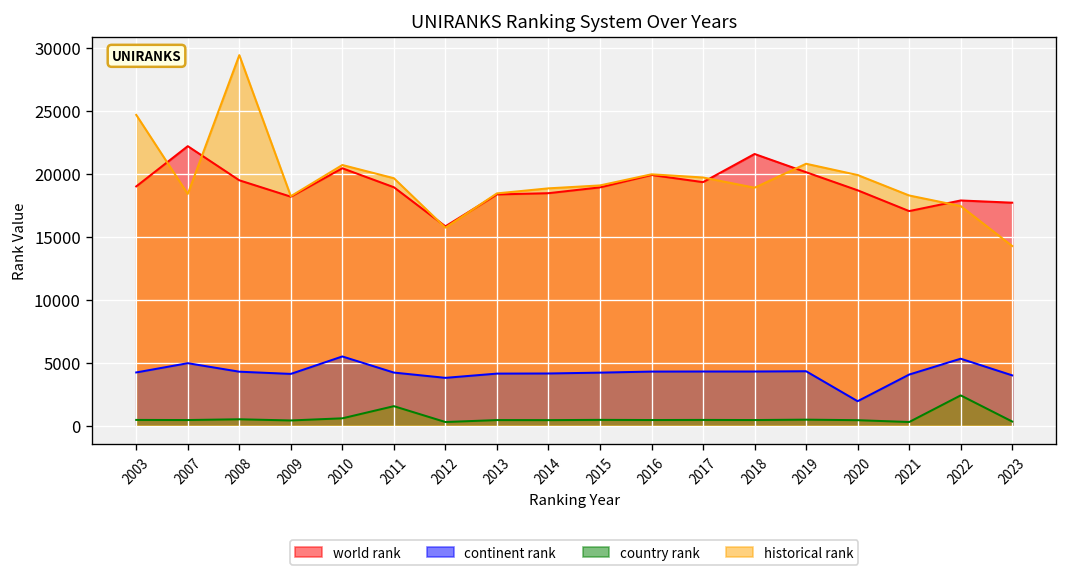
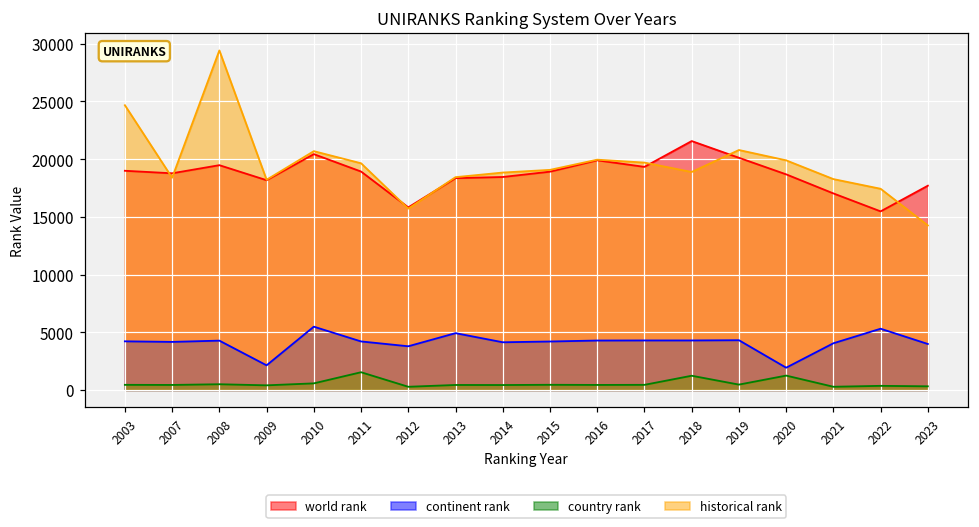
world rank, 2007: 22200 -> 18800
continent rank, 2007: 5000 -> 4200
continent rank, 2009: 4100 -> 2100
continent rank, 2013: 4100 -> 4900
country rank, 2018: 400 -> 1200
country rank, 2020: 400 -> 1200
world rank, 2022: 17900 -> 15500
country rank, 2022: 2400 -> 400
